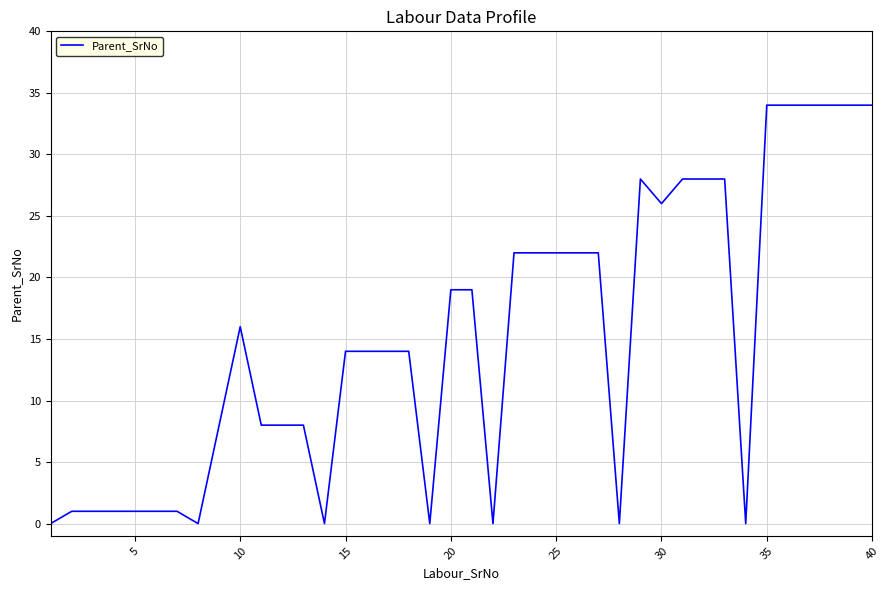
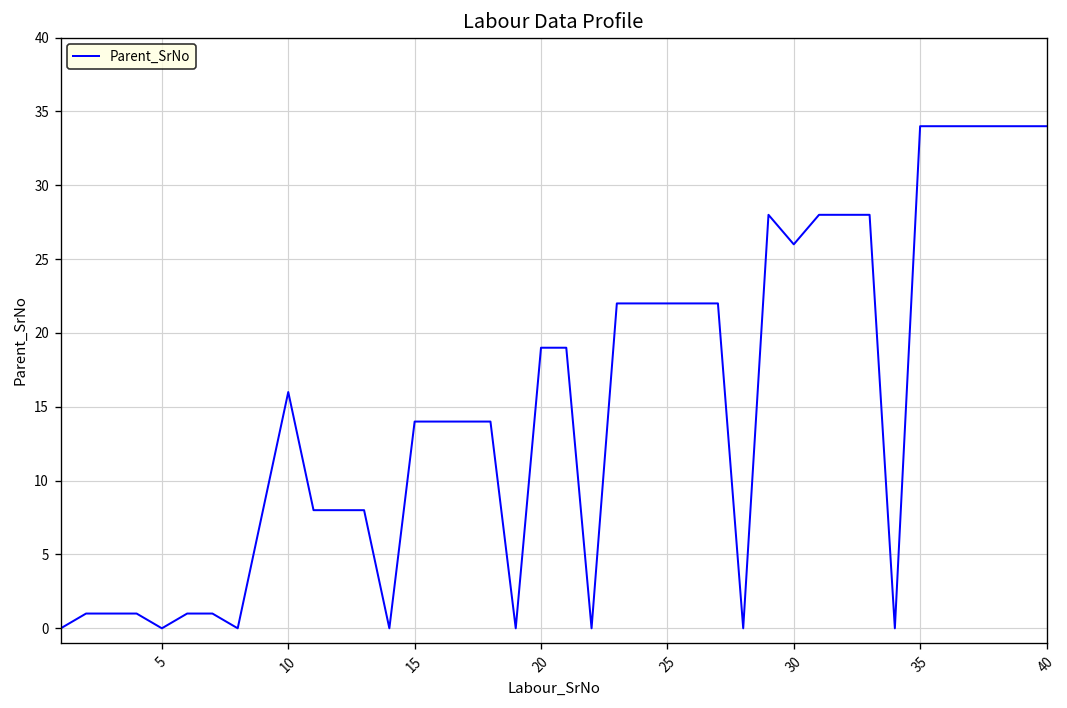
5: 1 -> 0
